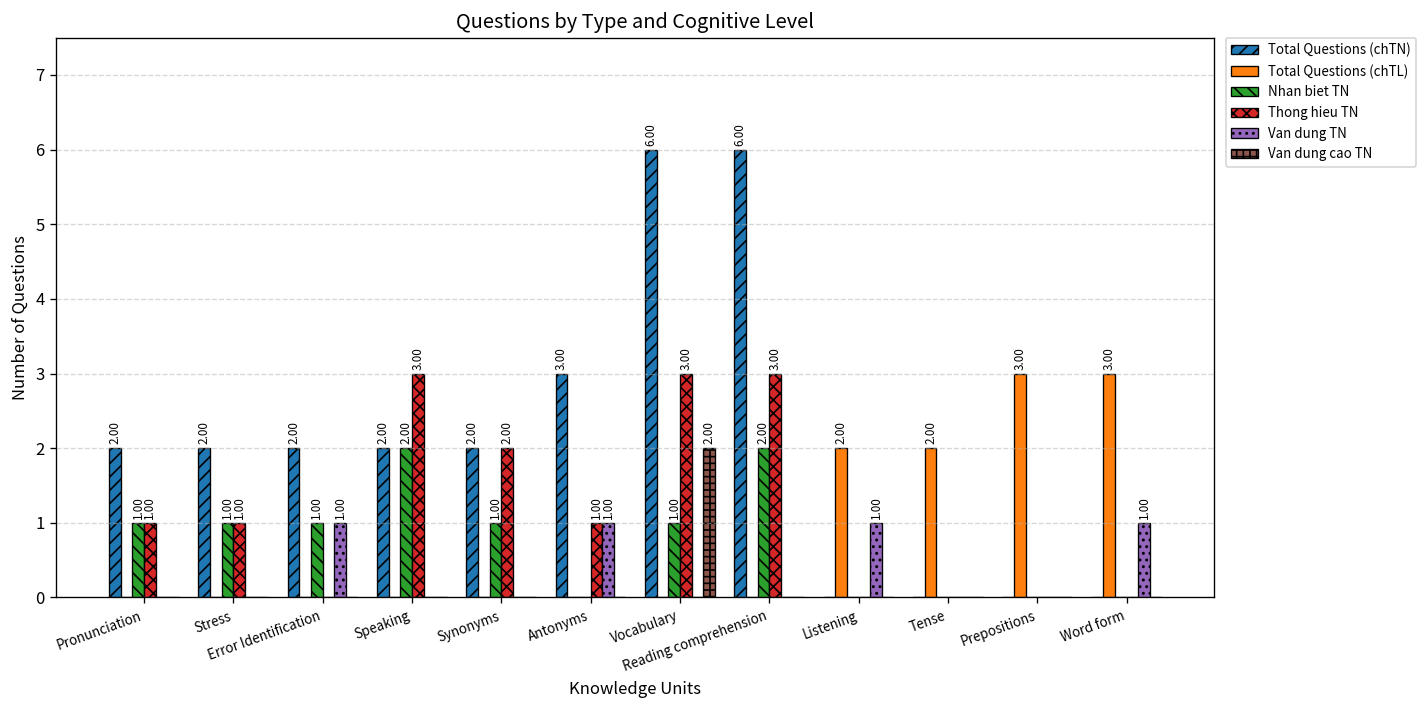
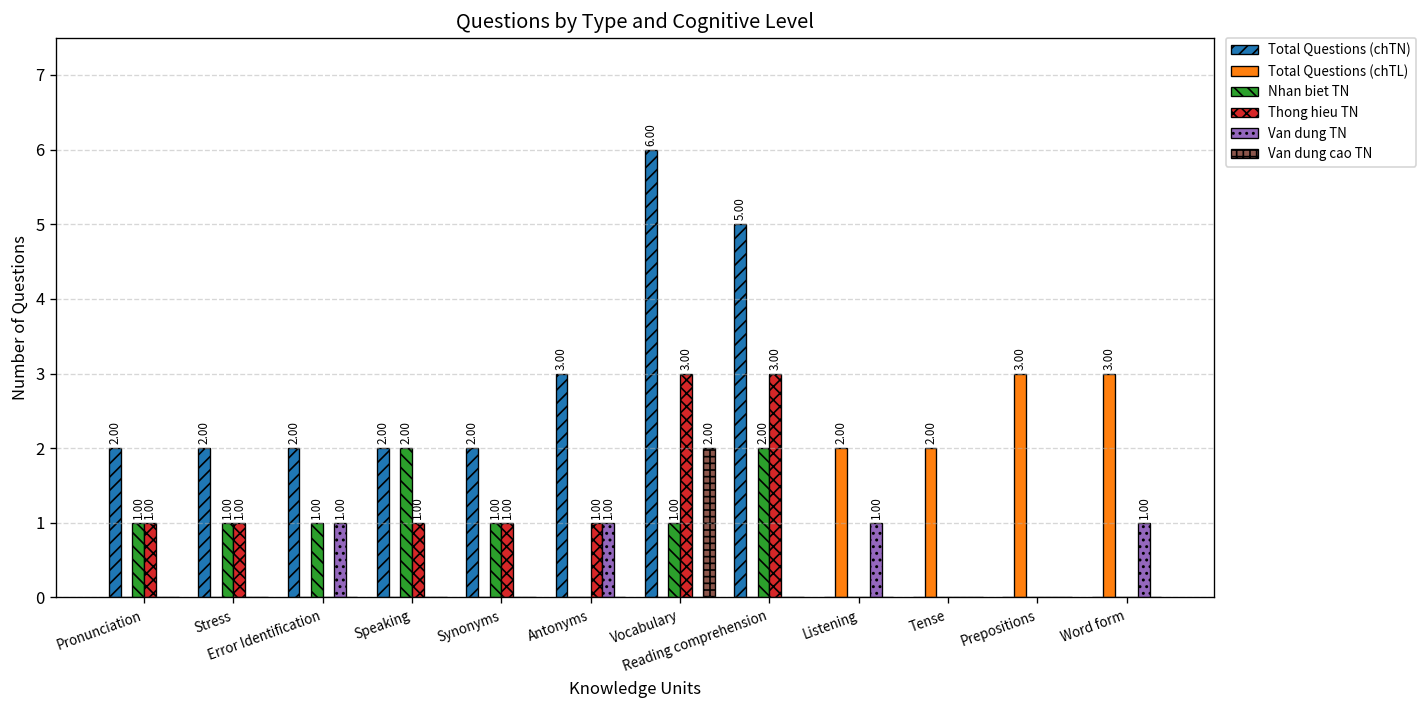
Thong hieu TN, Speaking: 3.00 -> 1.00
Thong hieu TN, Synonyms: 2.00 -> 1.00
Total Questions (chTN), Reading comprehension: 6.00 -> 5.00
